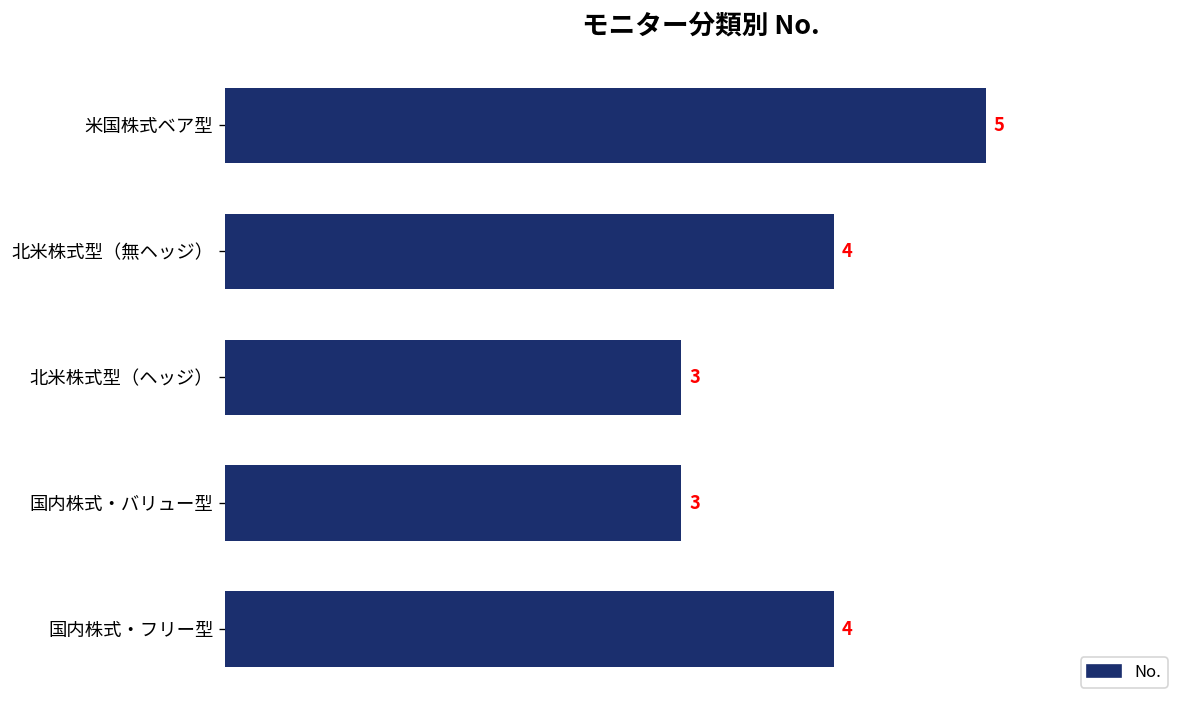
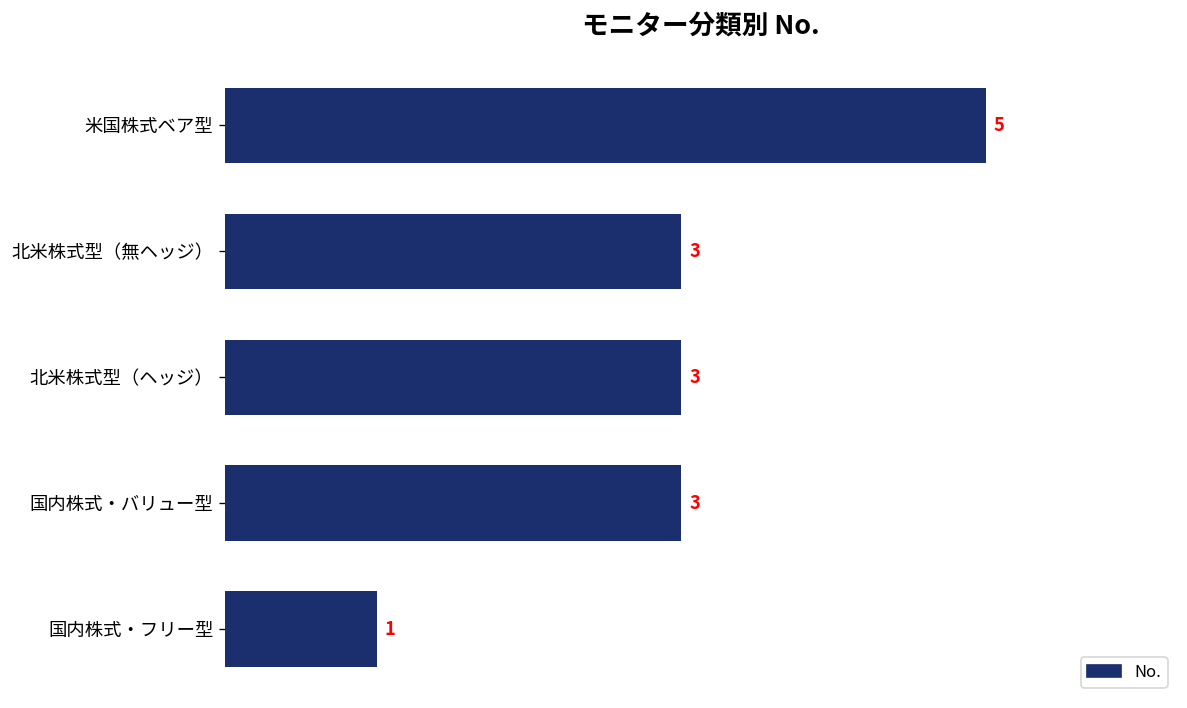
北米株式型（無ヘッジ）: 4 -> 3
国内株式・フリー型: 4 -> 1
